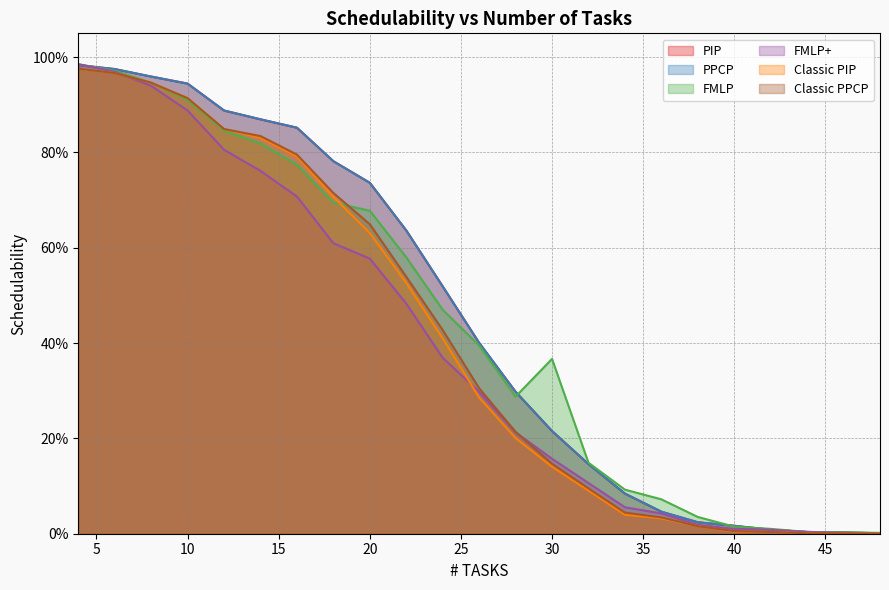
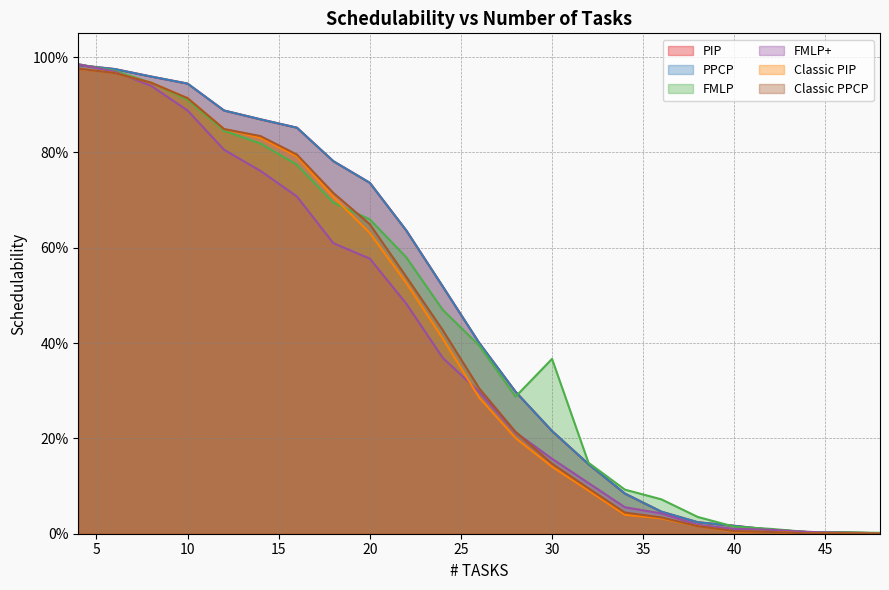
FMLP, 20: 68% -> 66%
